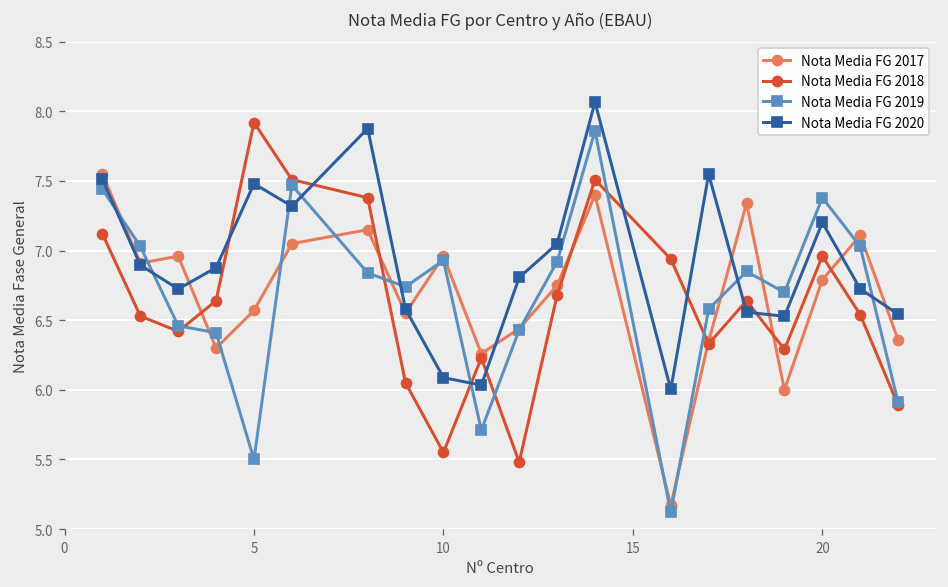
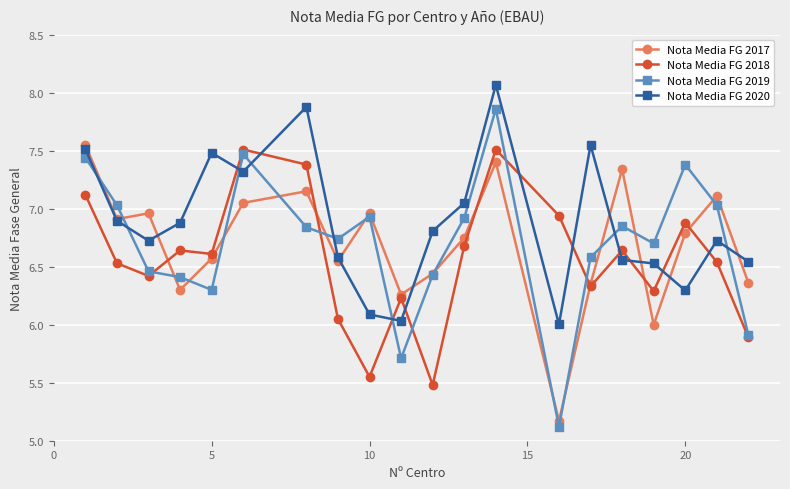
Nota Media FG 2018, 5: 7.92 -> 6.61
Nota Media FG 2019, 5: 5.5 -> 6.3
Nota Media FG 2018, 20: 6.96 -> 6.88
Nota Media FG 2020, 20: 7.20 -> 6.30
